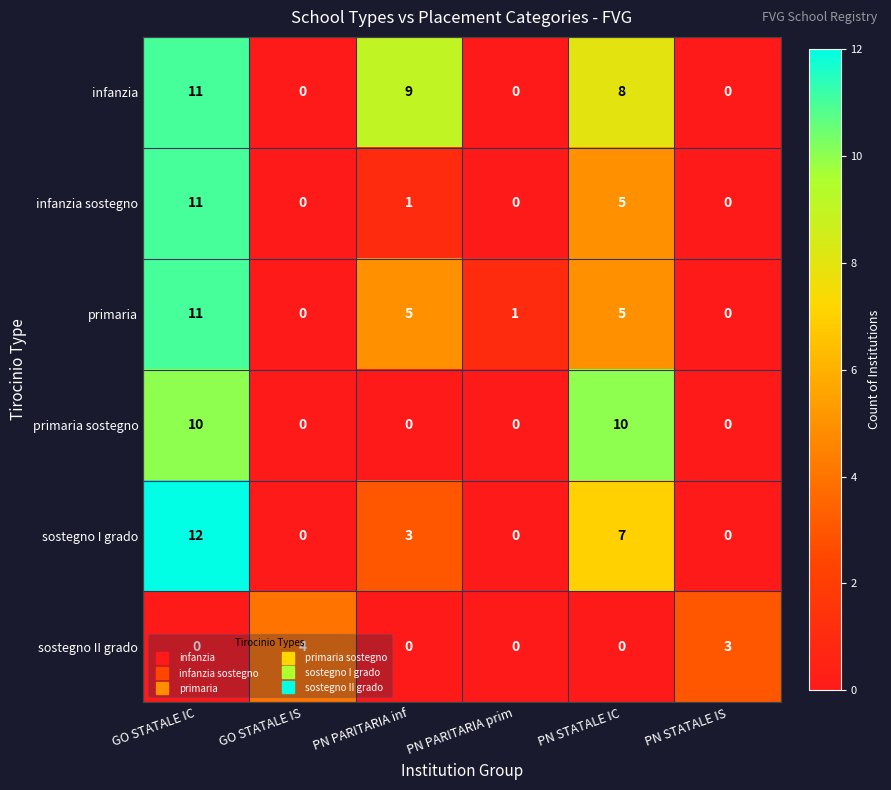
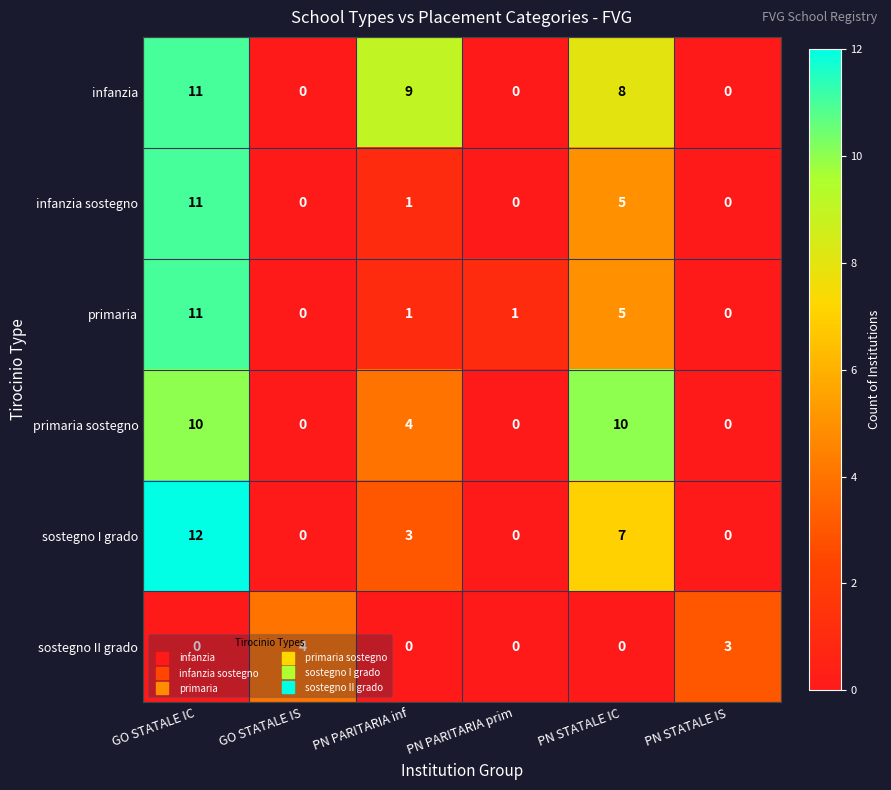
primaria, PN PARITARIA inf: 5 -> 1
primaria sostegno, PN PARITARIA inf: 0 -> 4
